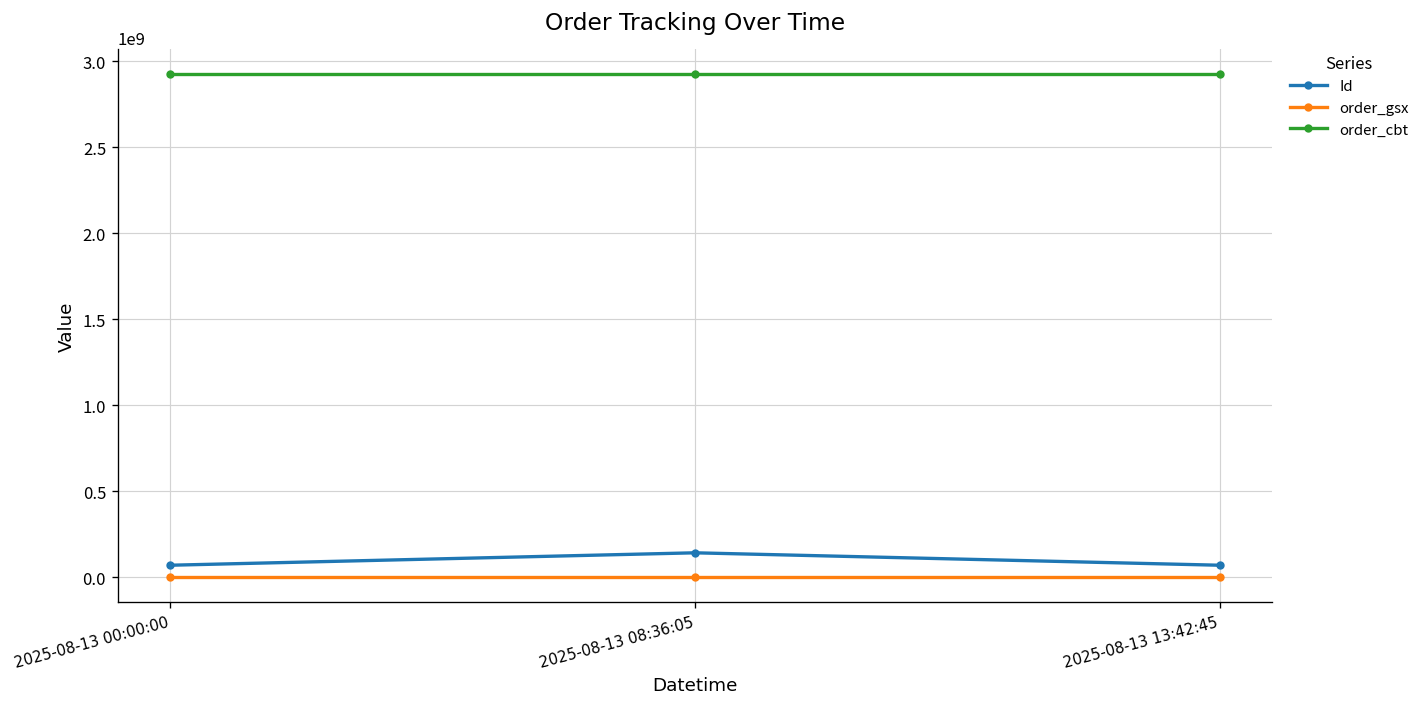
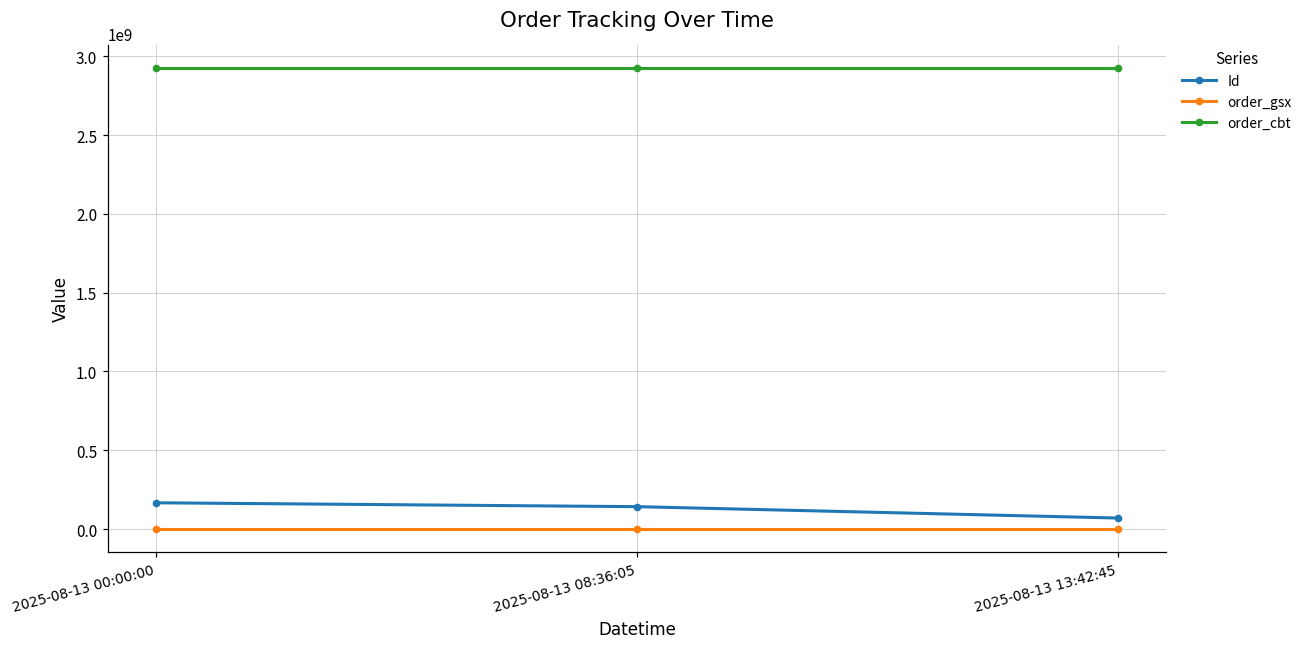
Id, 2025-08-13 00:00:00: 70000000 -> 170000000
